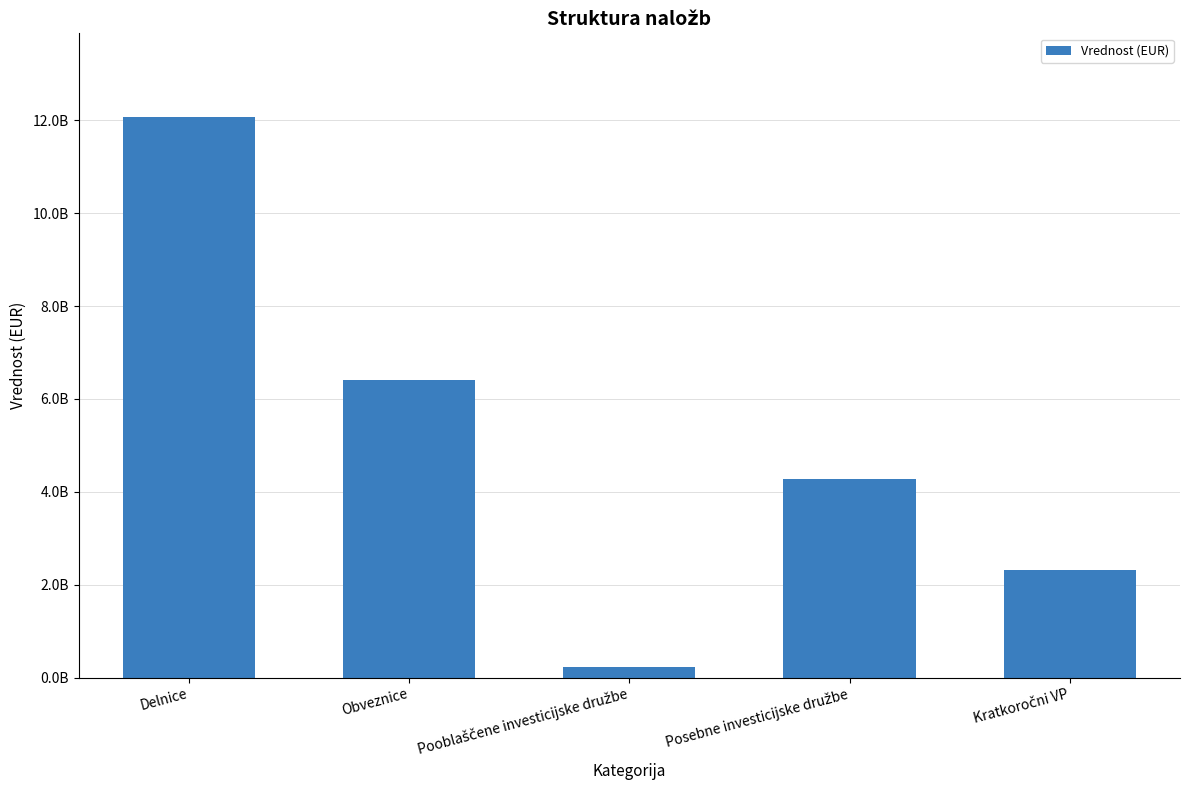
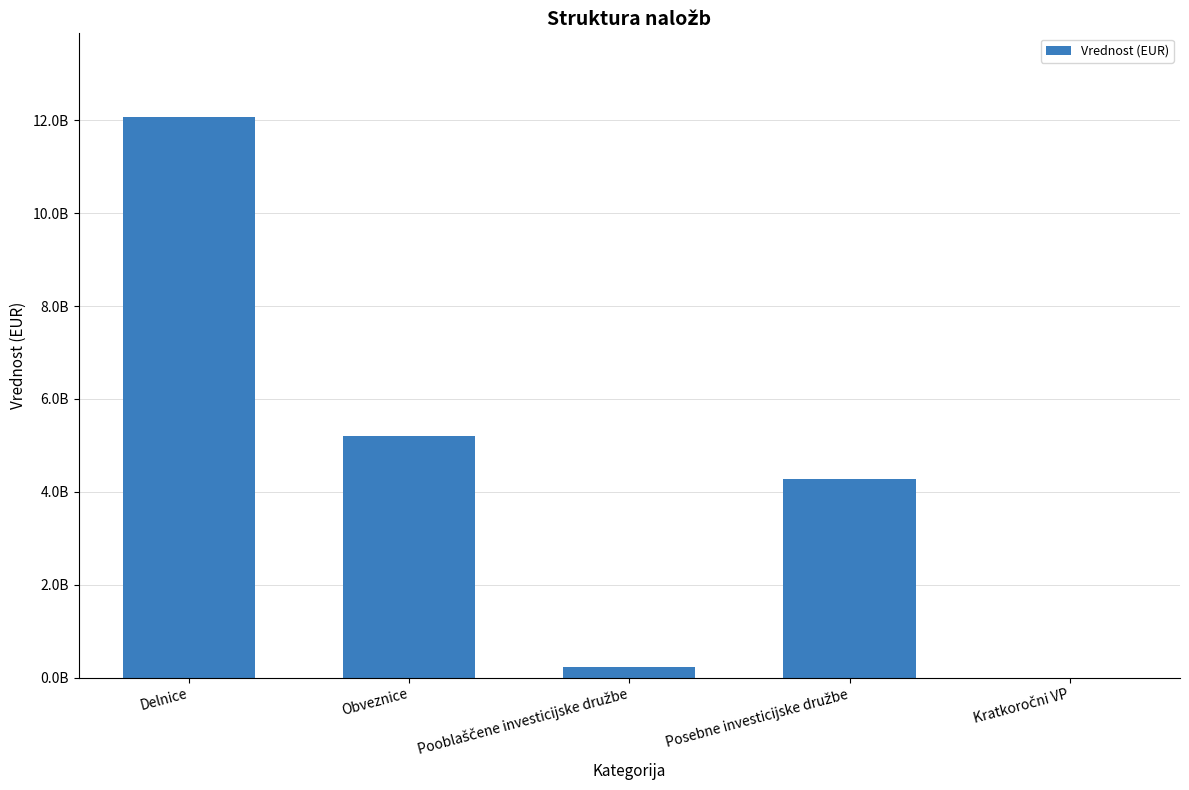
Obveznice: 6400000000 -> 5200000000
Kratkoročni VP: 2300000000 -> 0
